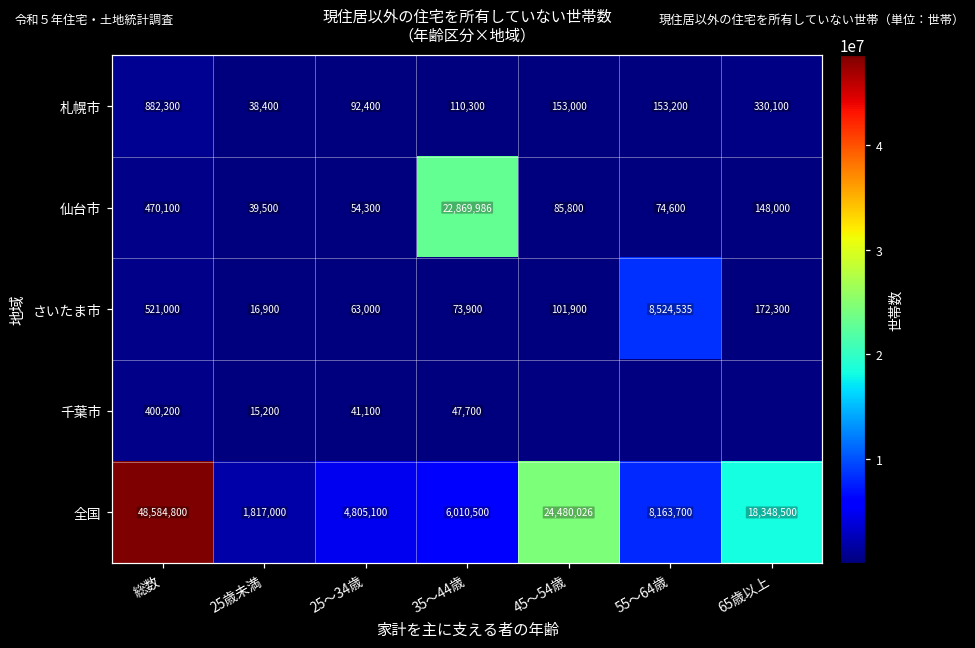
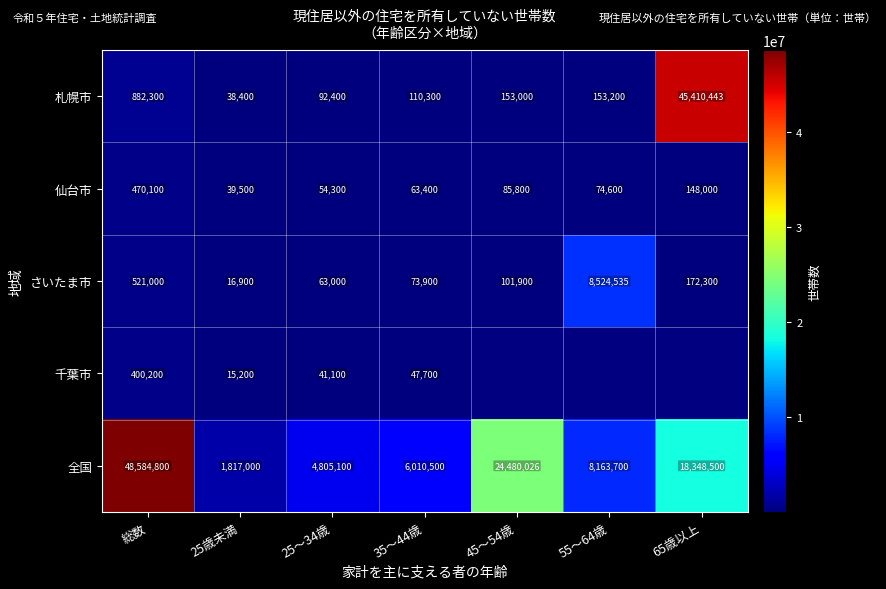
札幌市, 65歳以上: 330,100 -> 45,410,443
仙台市, 35～44歳: 22,869,986 -> 63,400
